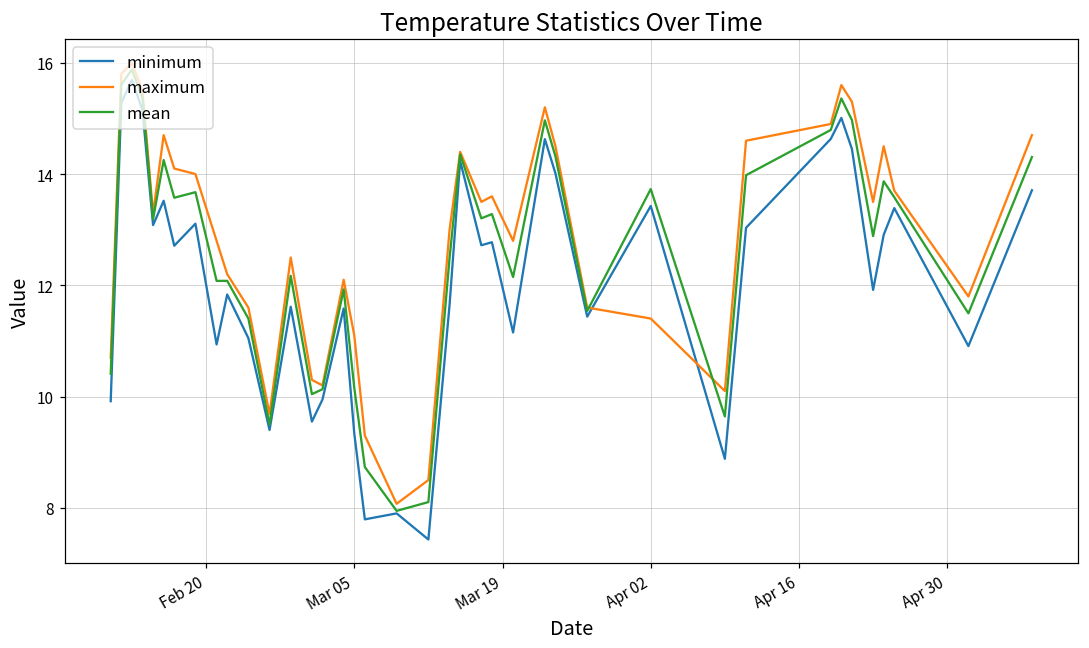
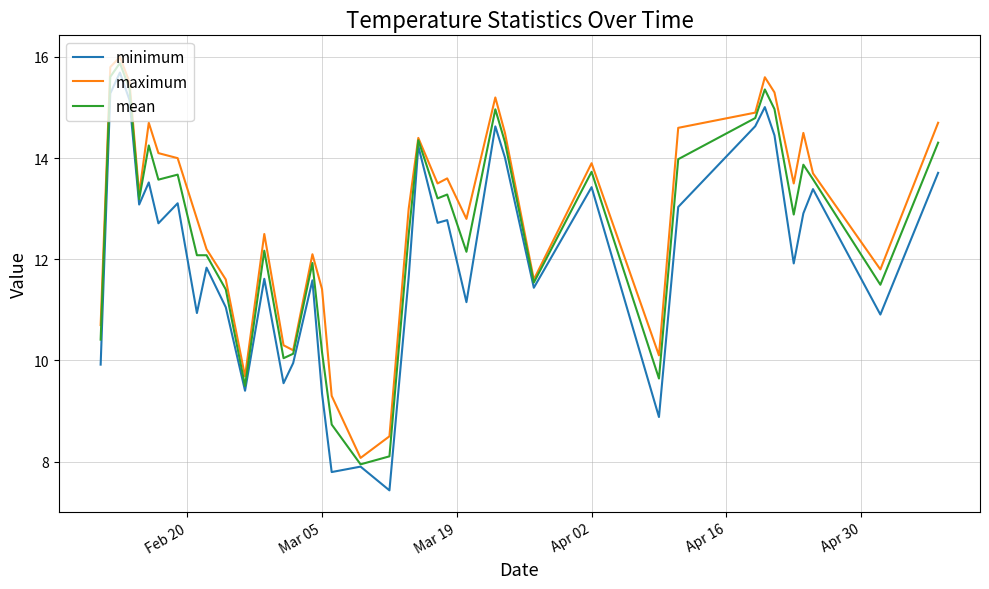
maximum, Mar 05: 11.1 -> 11.4
maximum, Apr 02: 11.4 -> 13.9
